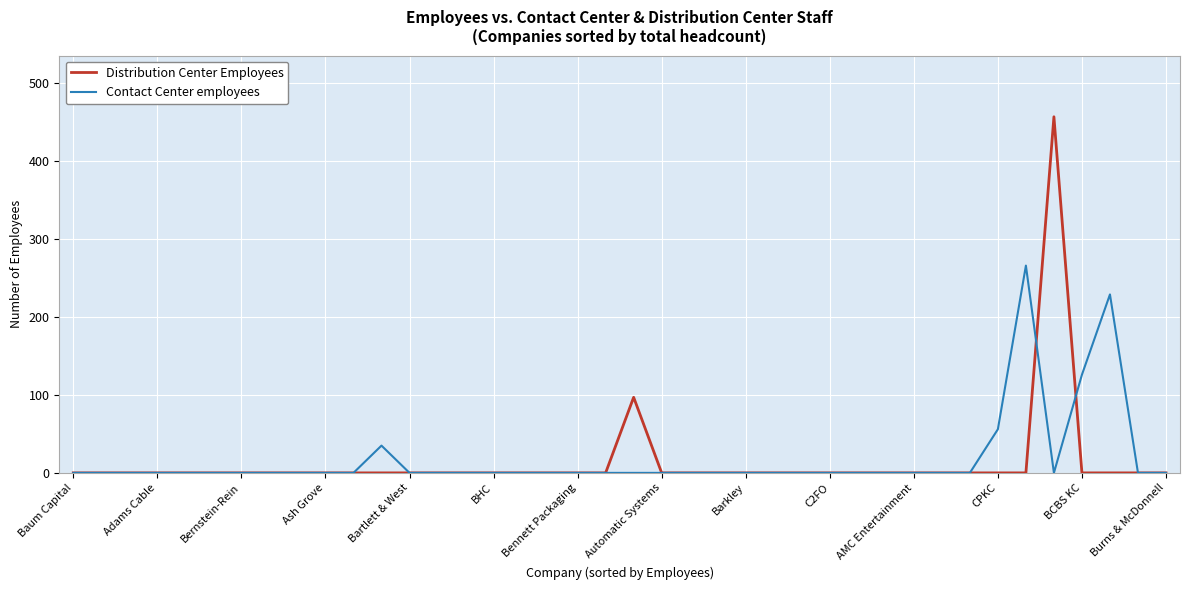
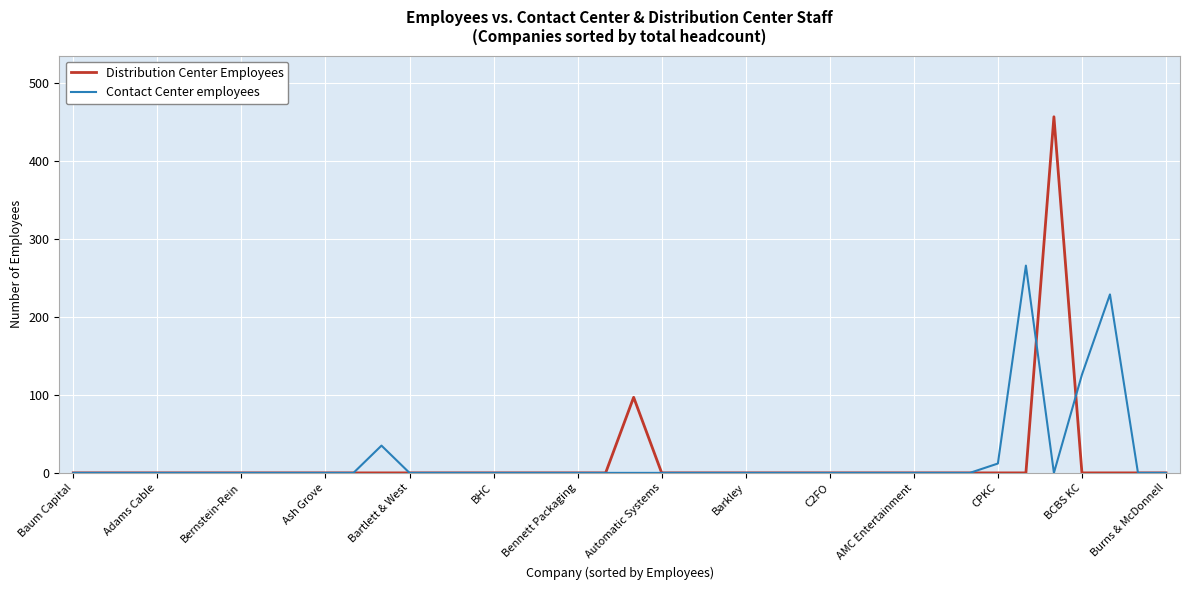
Contact Center employees, CPKC: 60 -> 10
